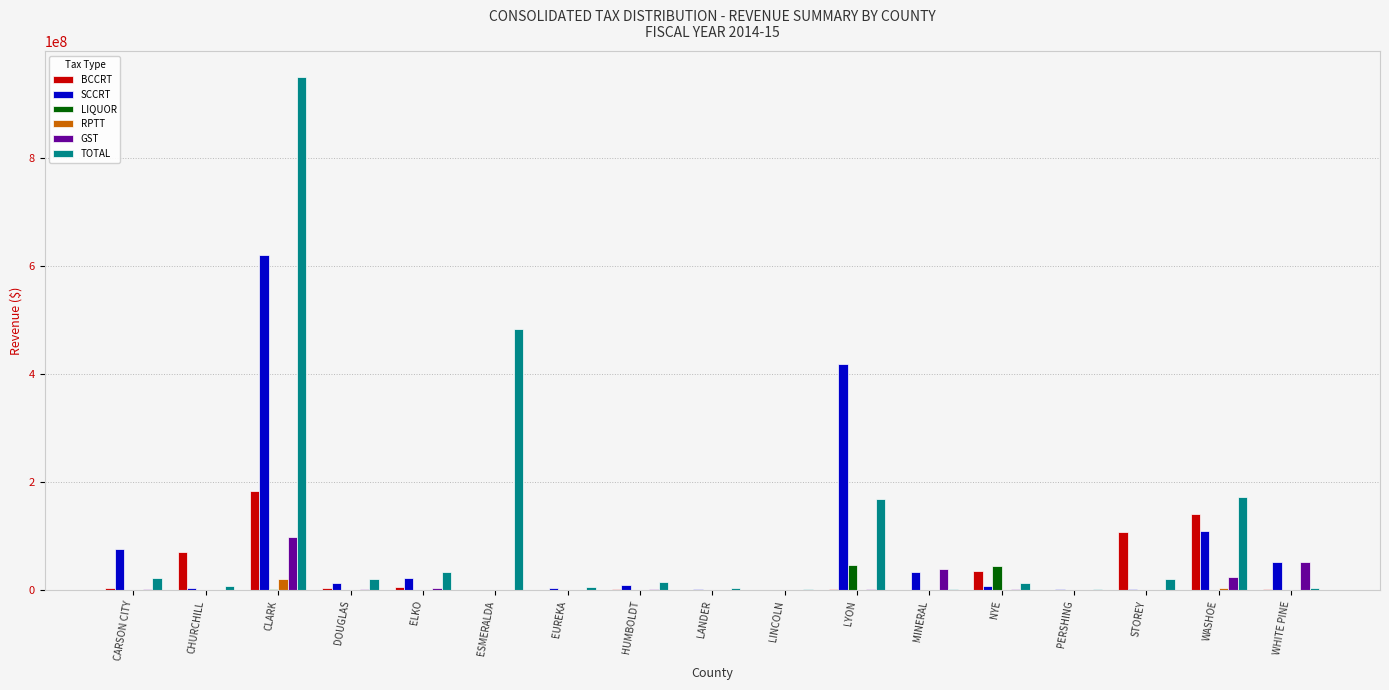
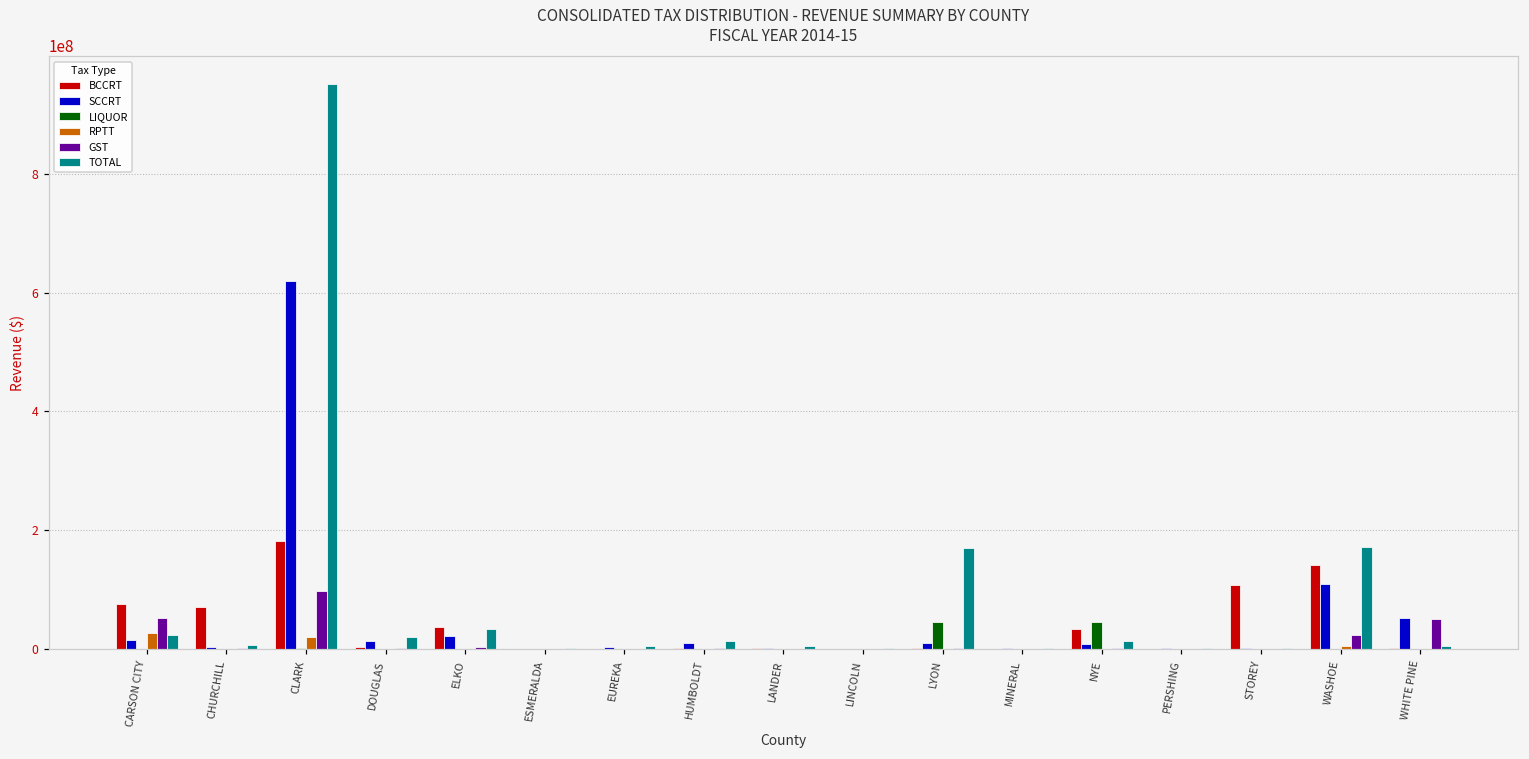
BCCRT, CARSON CITY: 0 -> 80000000
SCCRT, CARSON CITY: 80000000 -> 20000000
RPTT, CARSON CITY: 0 -> 30000000
GST, CARSON CITY: 0 -> 50000000
BCCRT, ELKO: 10000000 -> 40000000
TOTAL, ESMERALDA: 480000000 -> 0
SCCRT, LYON: 420000000 -> 10000000
SCCRT, MINERAL: 30000000 -> 0
GST, MINERAL: 40000000 -> 0
TOTAL, STOREY: 20000000 -> 0
